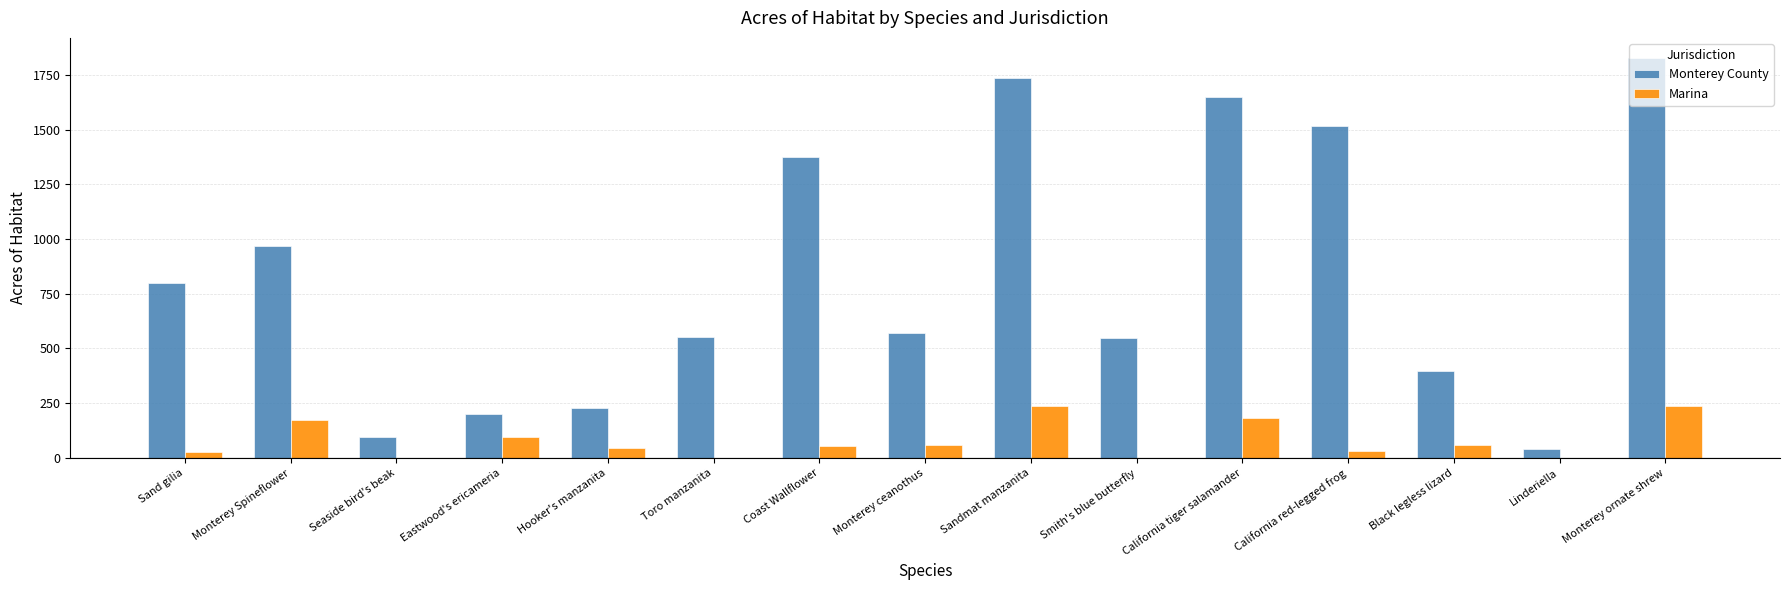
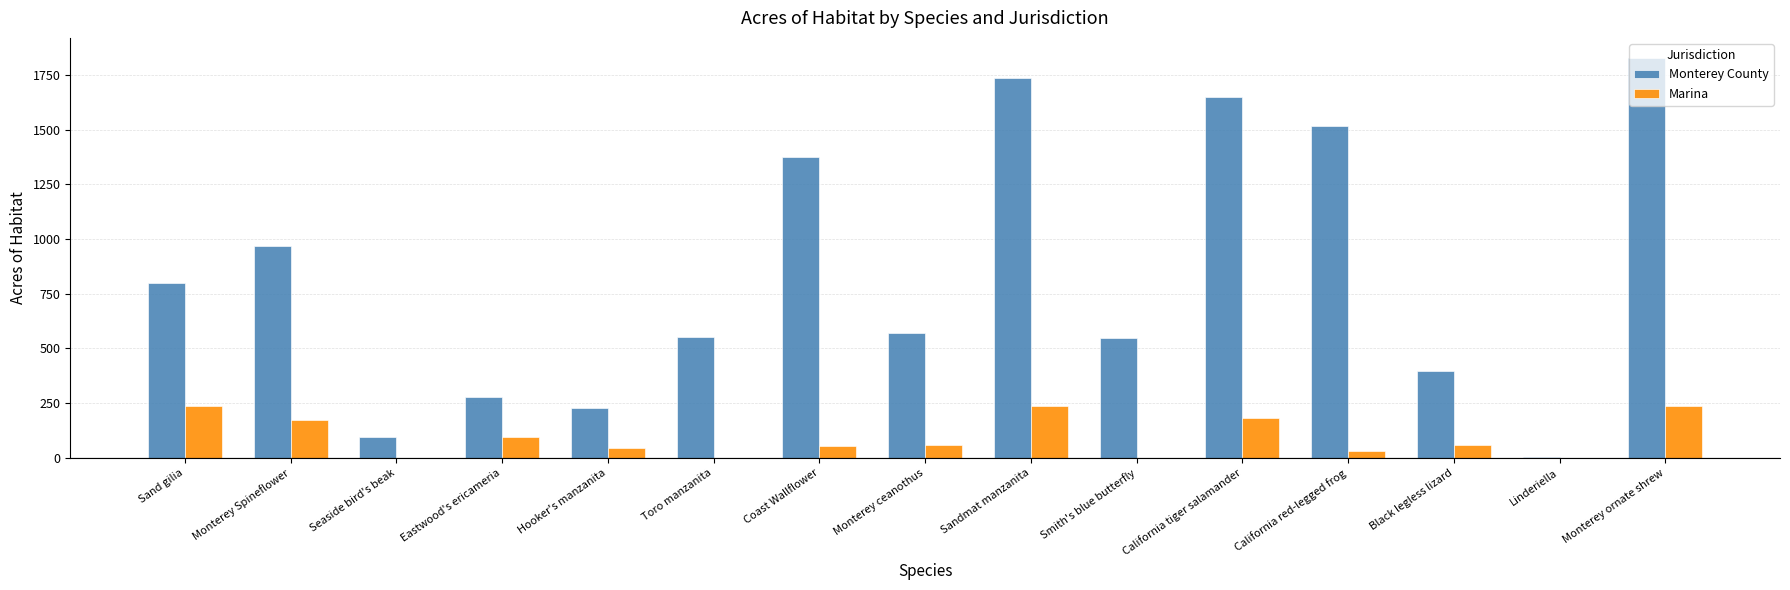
Marina, Sand gilia: 30 -> 240
Monterey County, Eastwood's ericameria: 200 -> 280
Monterey County, Linderiella: 40 -> 0
